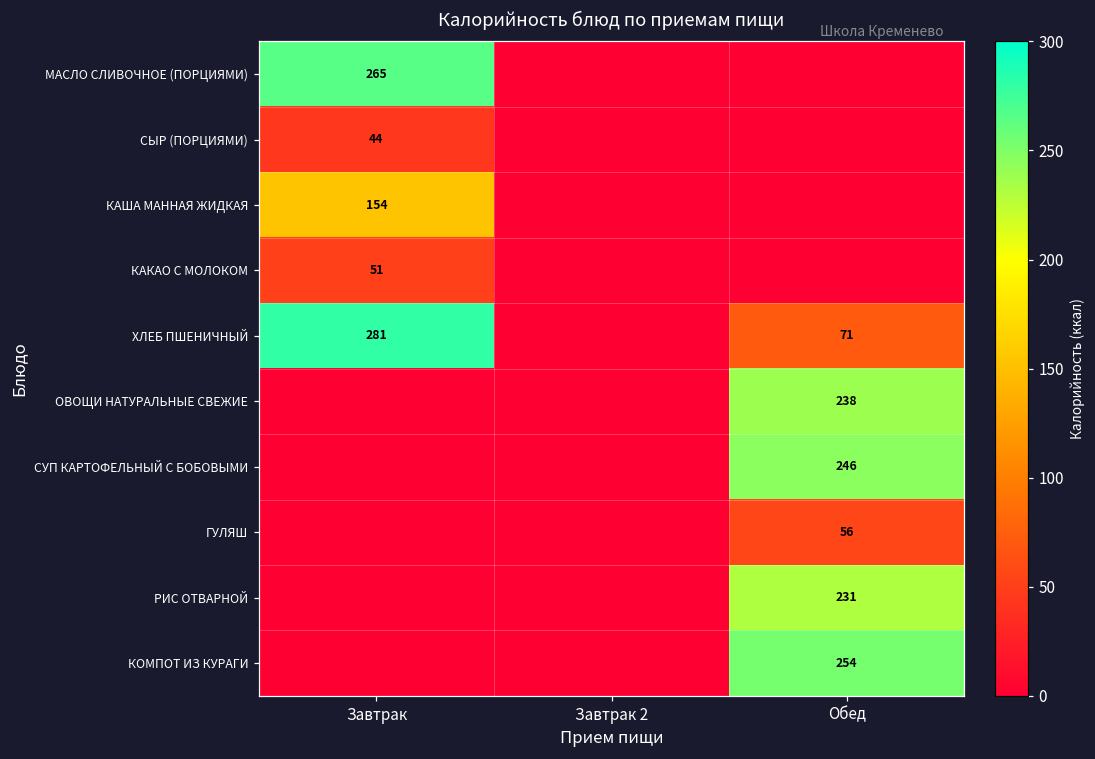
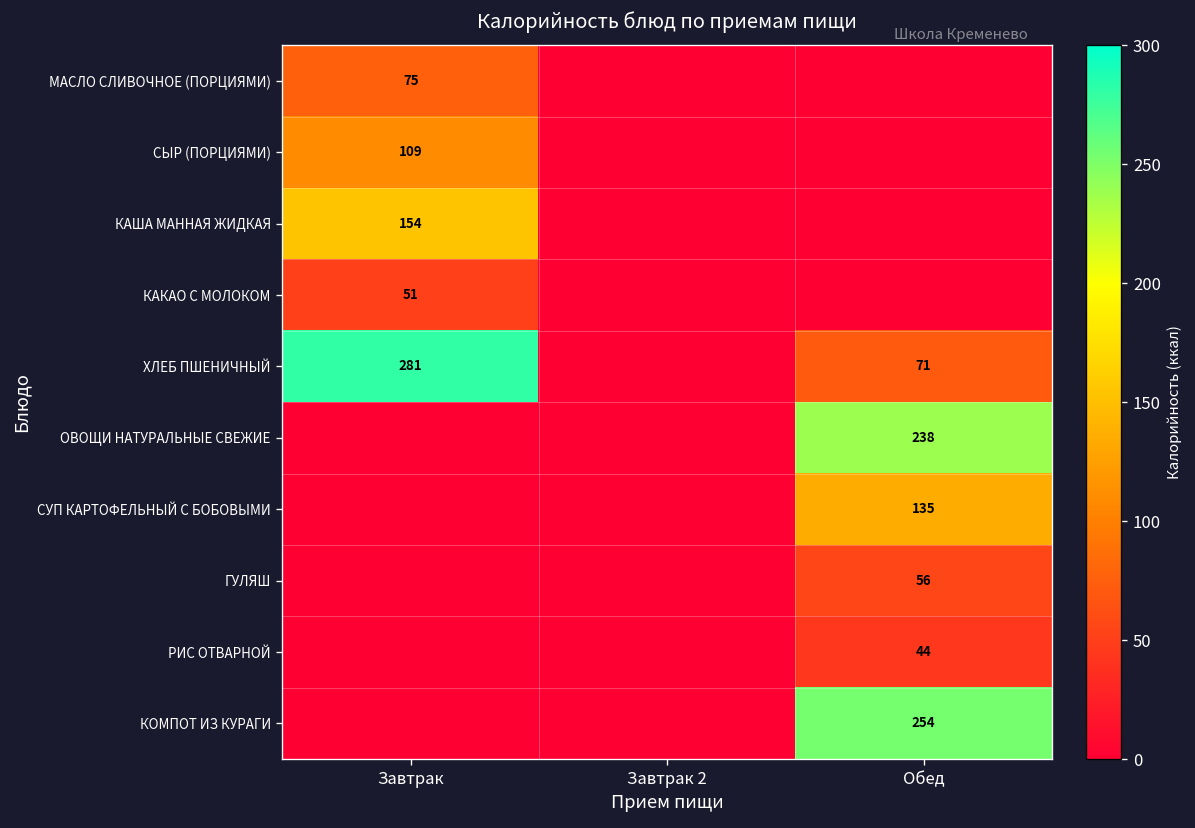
МАСЛО СЛИВОЧНОЕ (ПОРЦИЯМИ), Завтрак: 265 -> 75
СЫР (ПОРЦИЯМИ), Завтрак: 44 -> 109
СУП КАРТОФЕЛЬНЫЙ С БОБОВЫМИ, Обед: 246 -> 135
РИС ОТВАРНОЙ, Обед: 231 -> 44
